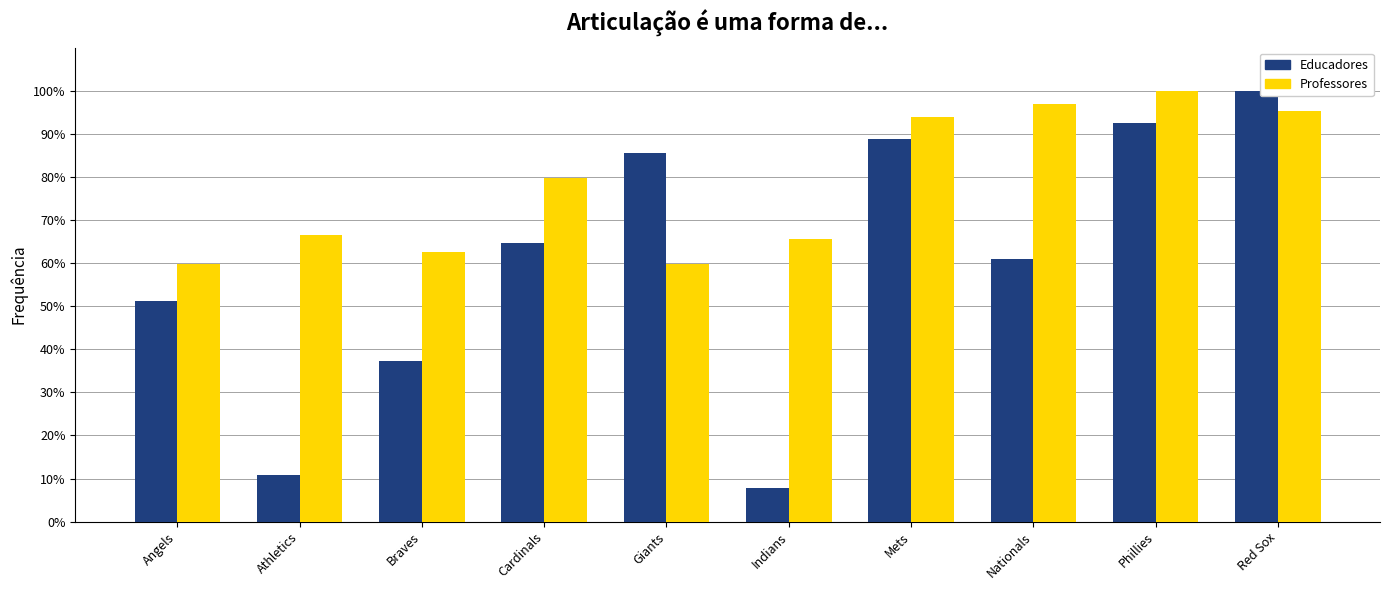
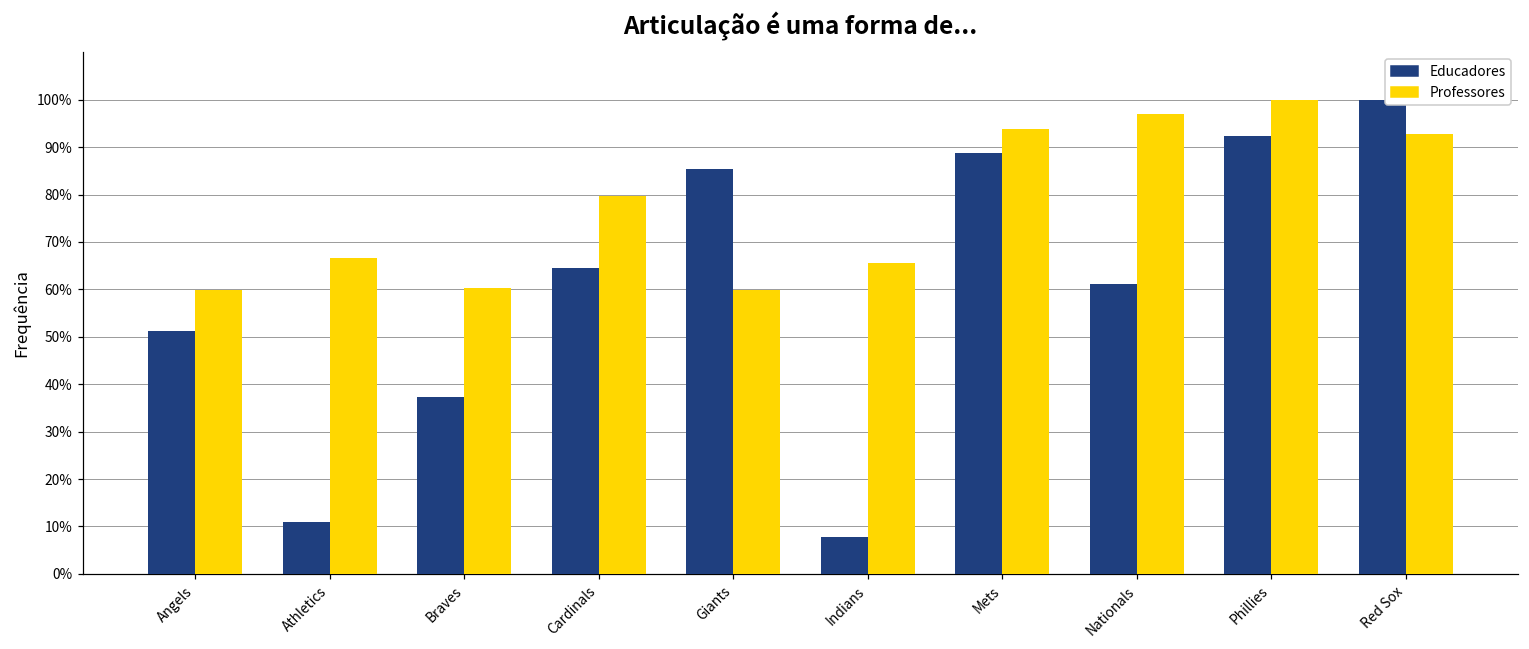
Professores, Braves: 63% -> 60%
Professores, Red Sox: 95% -> 93%
